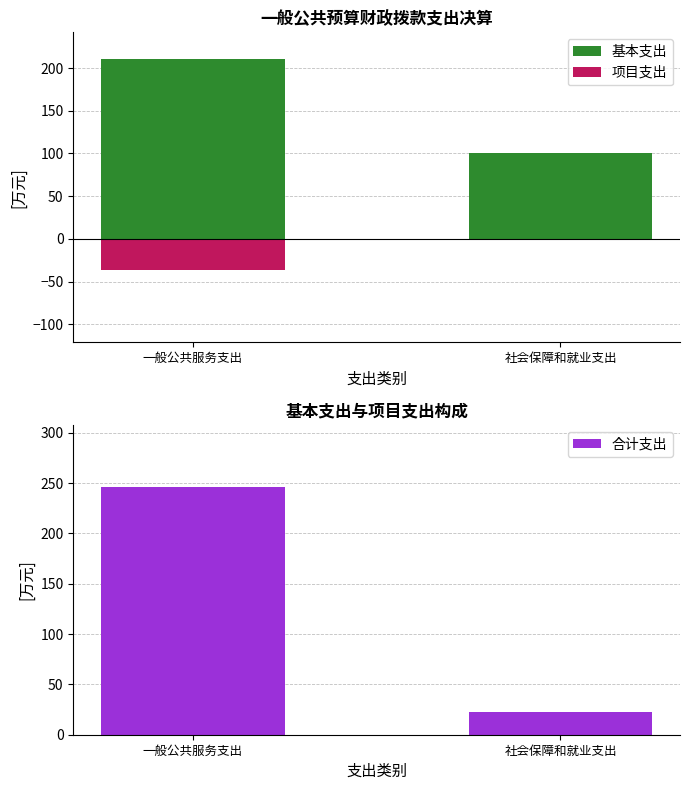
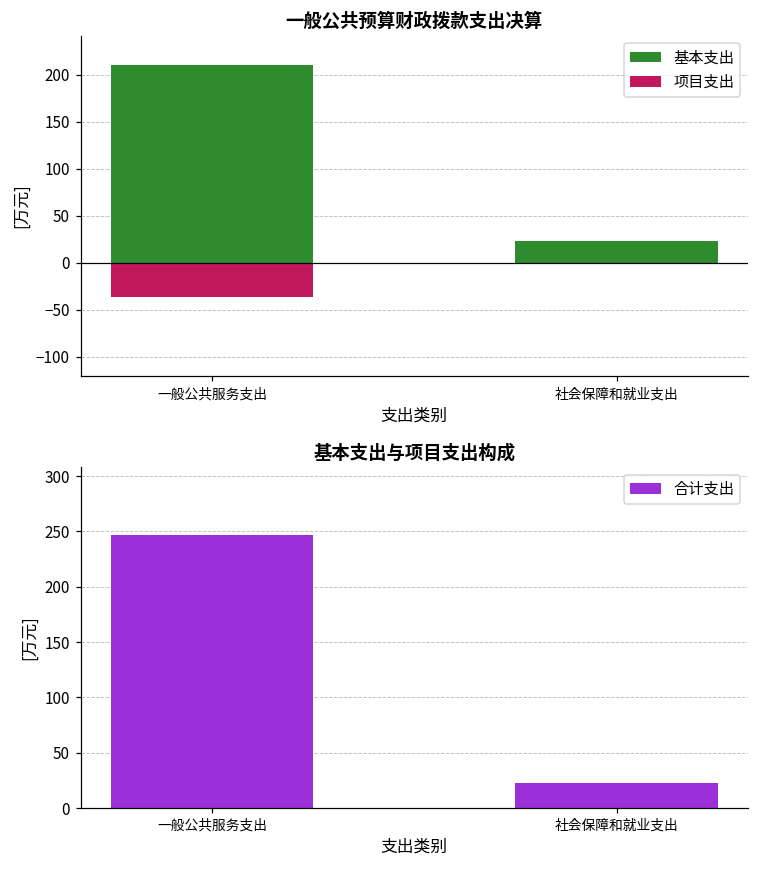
一般公共预算财政拨款支出决算, 基本支出, 社会保障和就业支出: 100 -> 20
